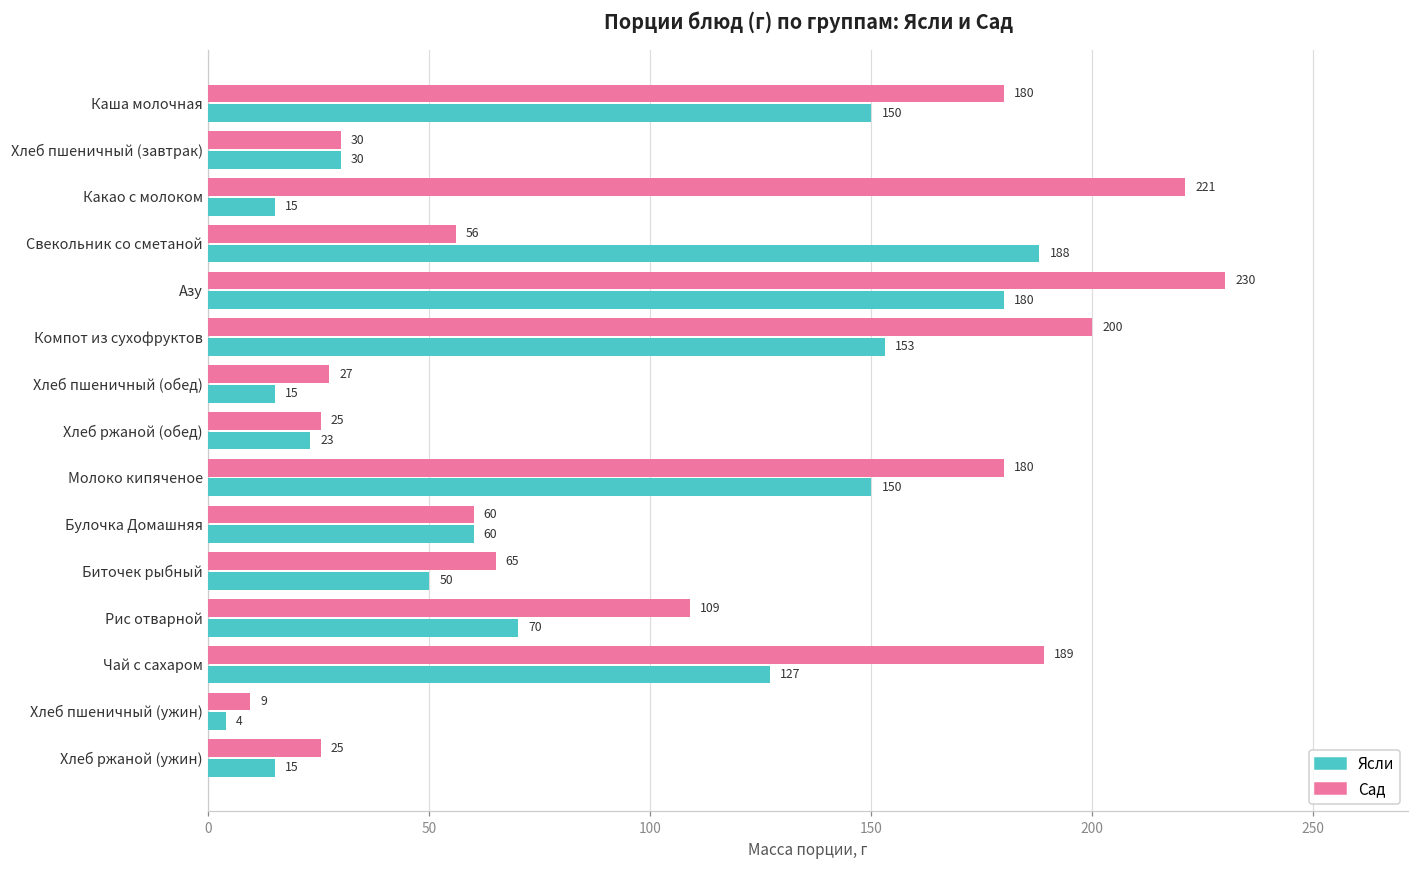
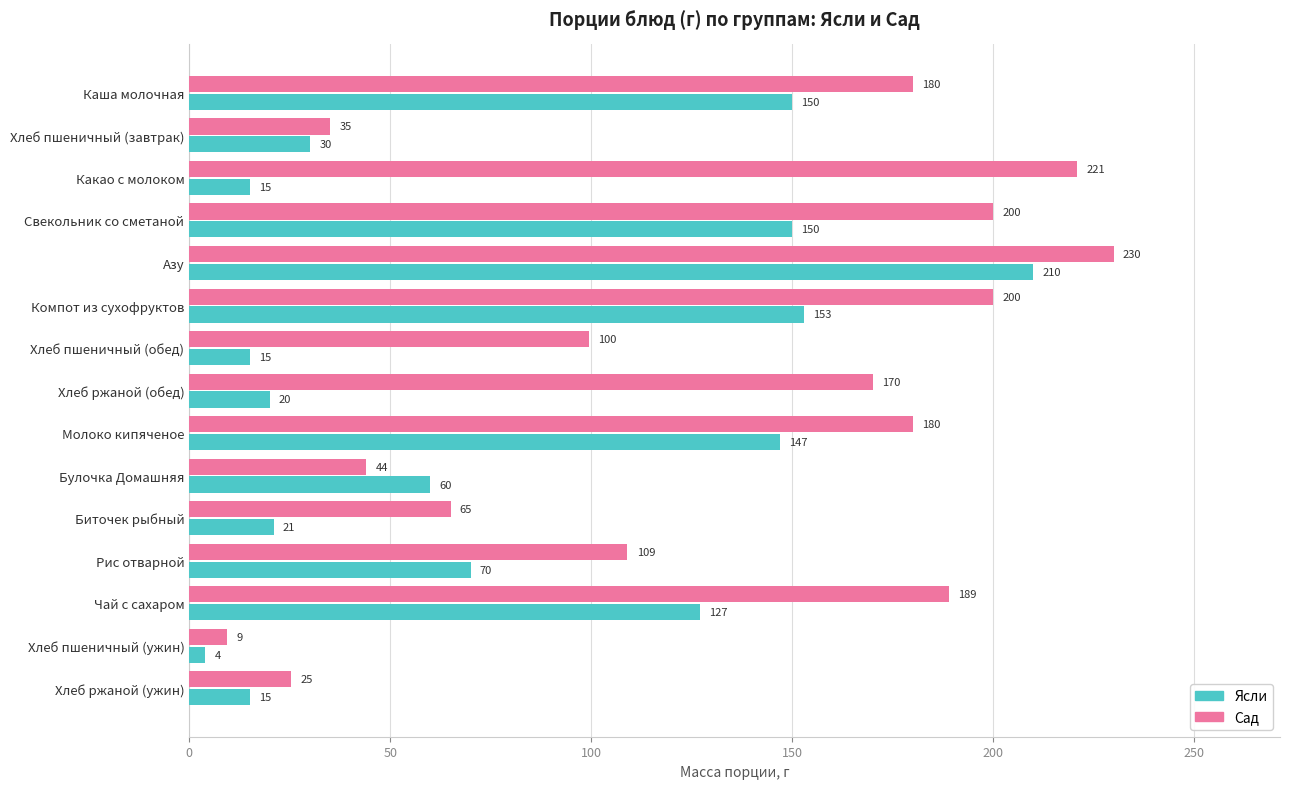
Сад, Хлеб пшеничный (завтрак): 30 -> 35
Сад, Свекольник со сметаной: 56 -> 200
Ясли, Свекольник со сметаной: 188 -> 150
Ясли, Азу: 180 -> 210
Сад, Хлеб пшеничный (обед): 27 -> 100
Сад, Хлеб ржаной (обед): 25 -> 170
Ясли, Хлеб ржаной (обед): 23 -> 20
Ясли, Молоко кипяченое: 150 -> 147
Сад, Булочка Домашняя: 60 -> 44
Ясли, Биточек рыбный: 50 -> 21
